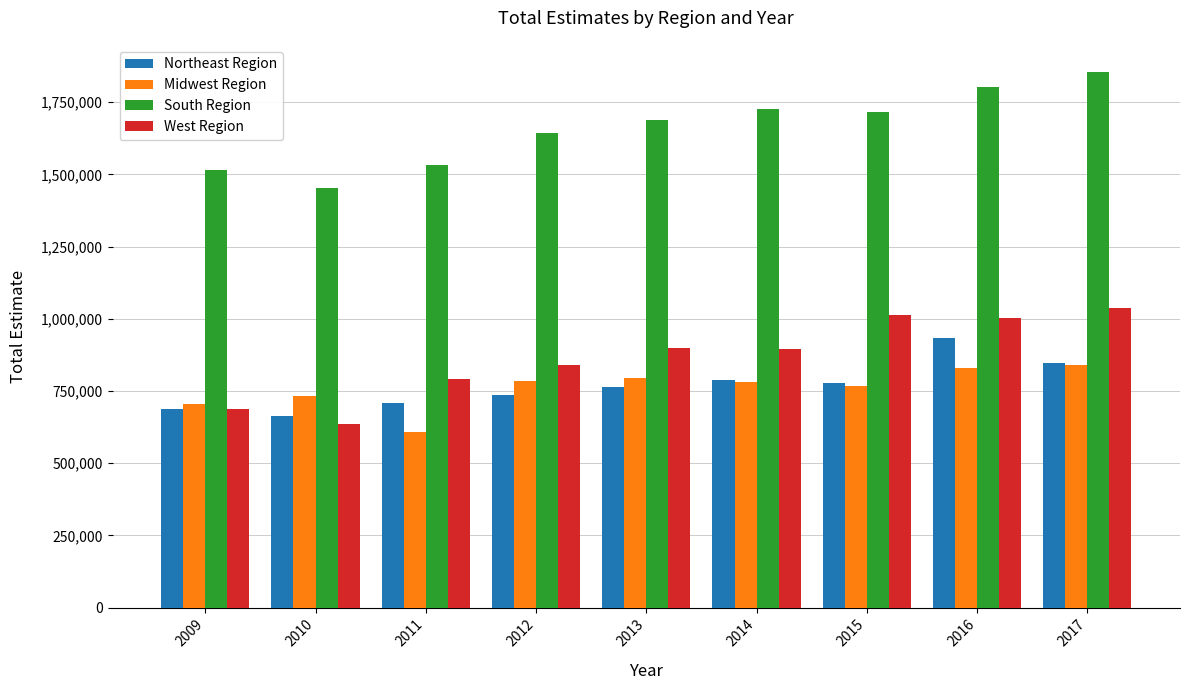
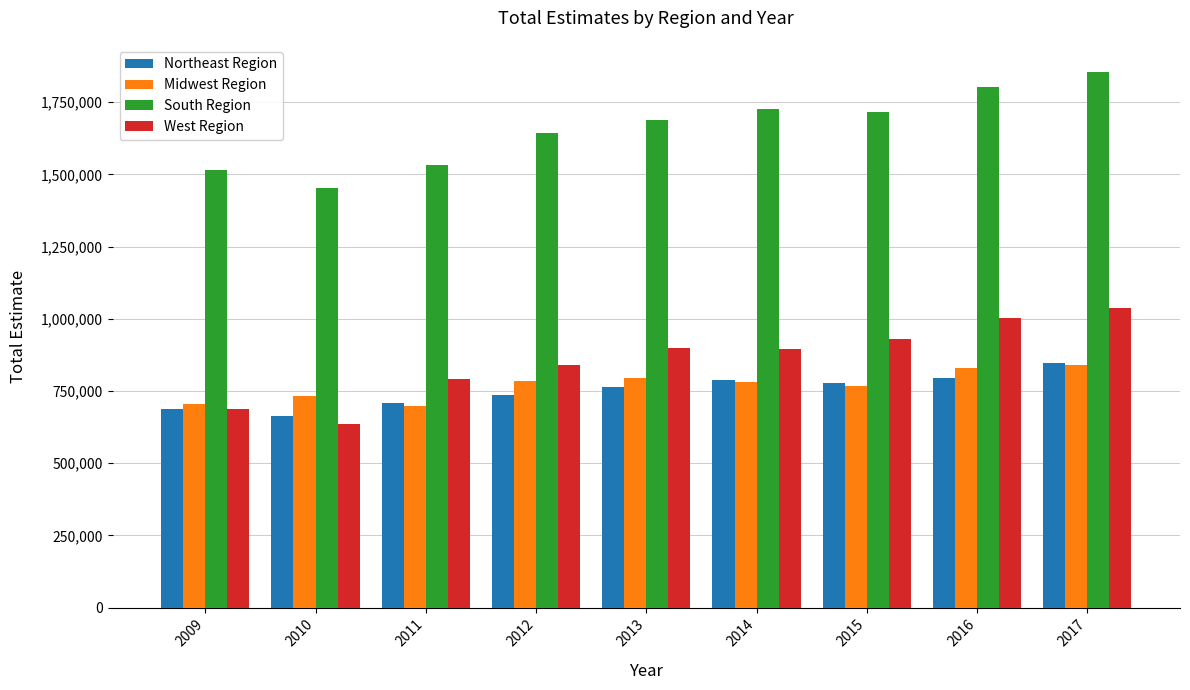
Midwest Region, 2011: 610,000 -> 700,000
West Region, 2015: 1,010,000 -> 930,000
Northeast Region, 2016: 930,000 -> 800,000
